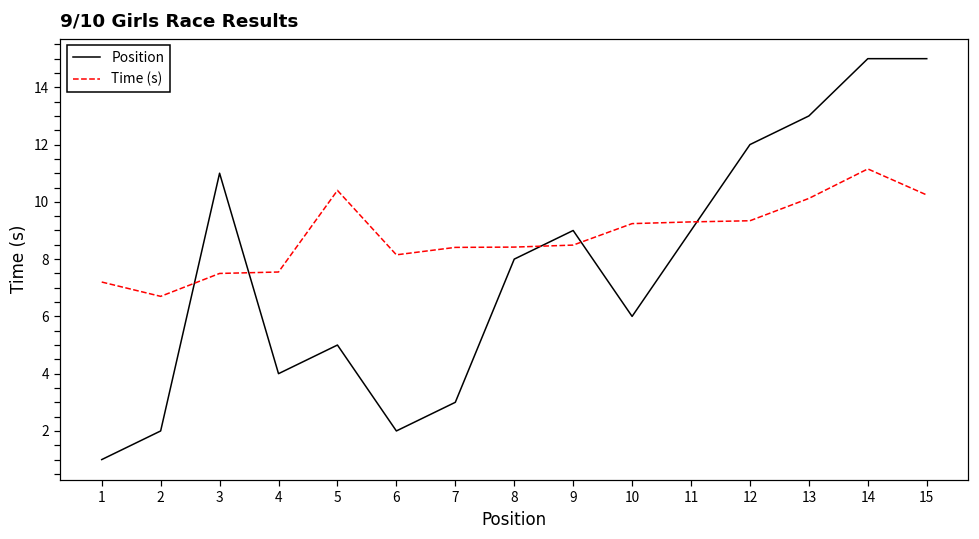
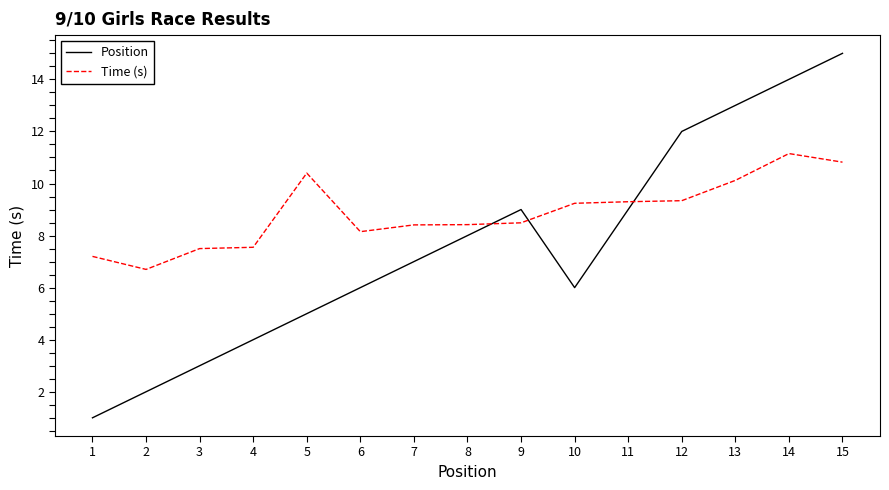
Position, 3: 11 -> 3
Position, 6: 2 -> 6
Position, 7: 3 -> 7
Position, 14: 15 -> 14
Time (s), 15: 10.2 -> 10.8
